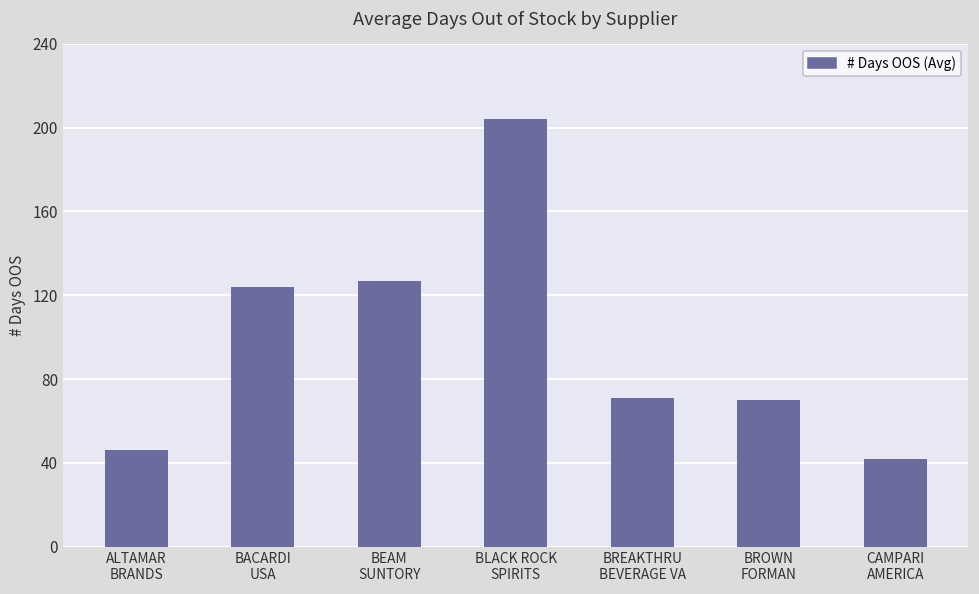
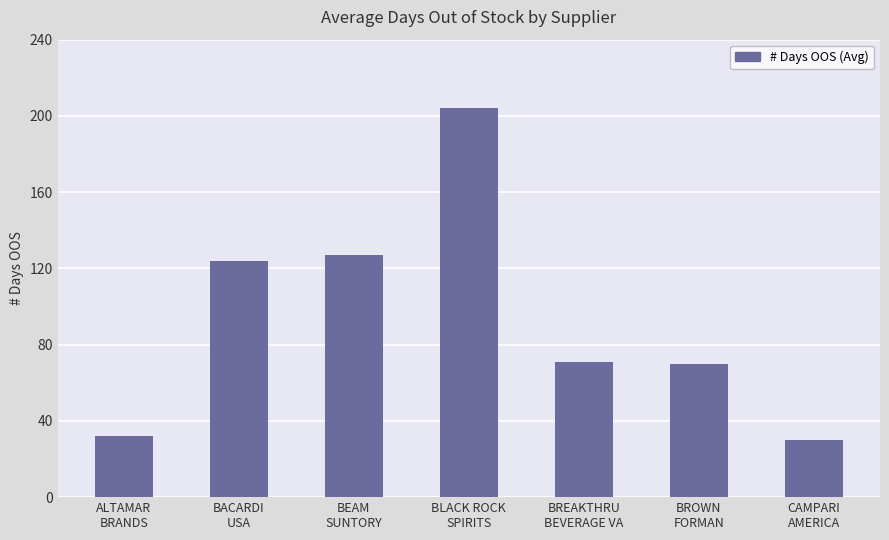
ALTAMAR BRANDS: 46 -> 32
CAMPARI AMERICA: 42 -> 30
